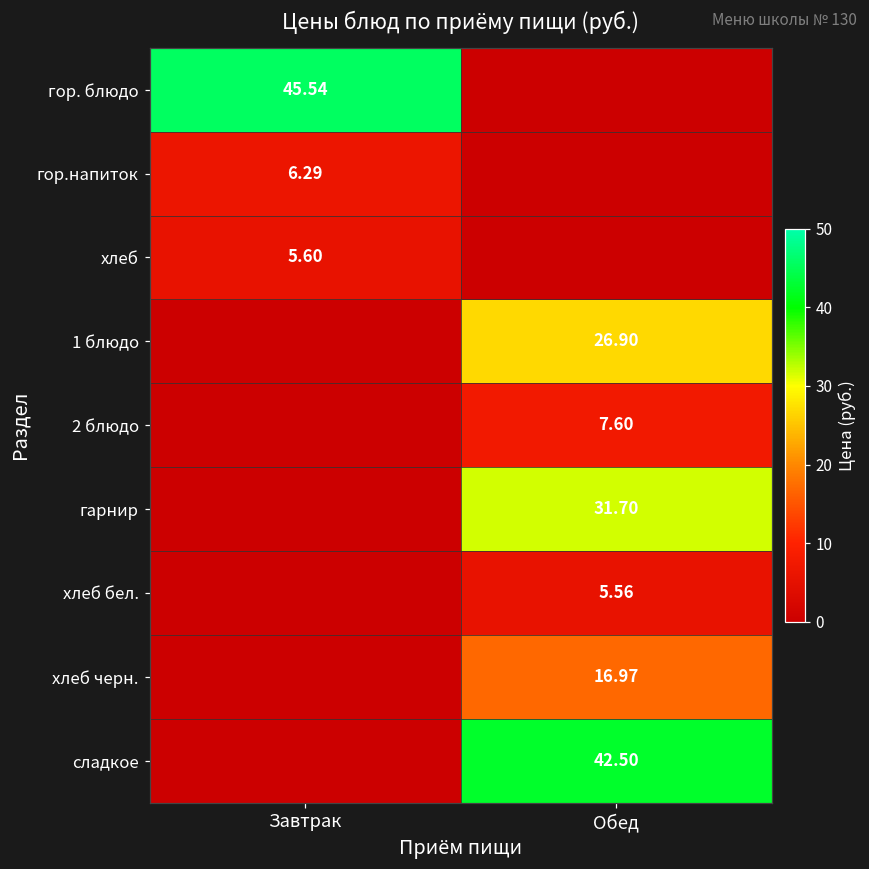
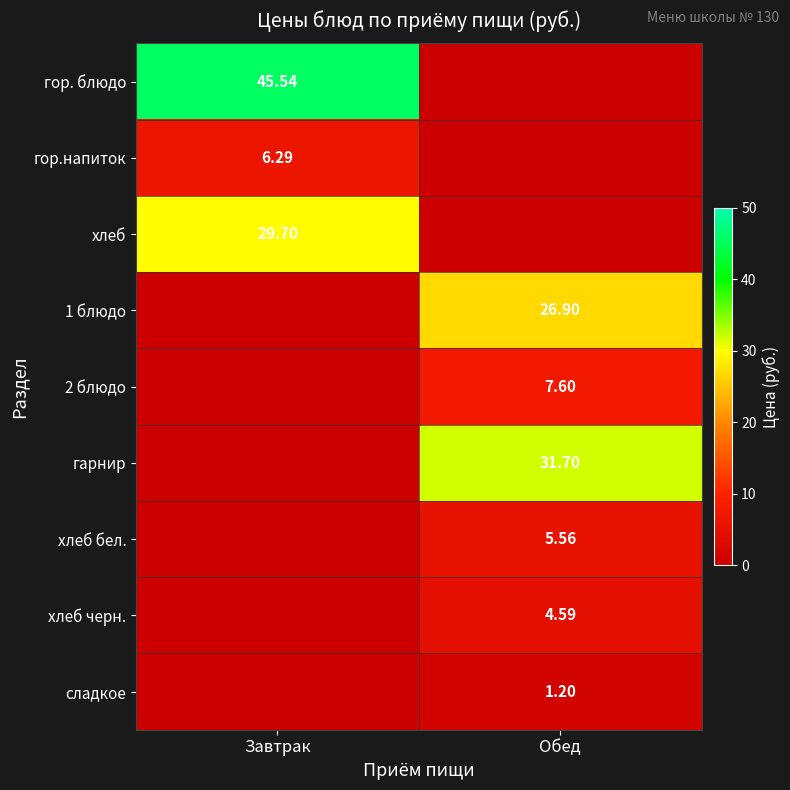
хлеб, Завтрак: 5.60 -> 29.70
хлеб черн., Обед: 16.97 -> 4.59
сладкое, Обед: 42.50 -> 1.20
